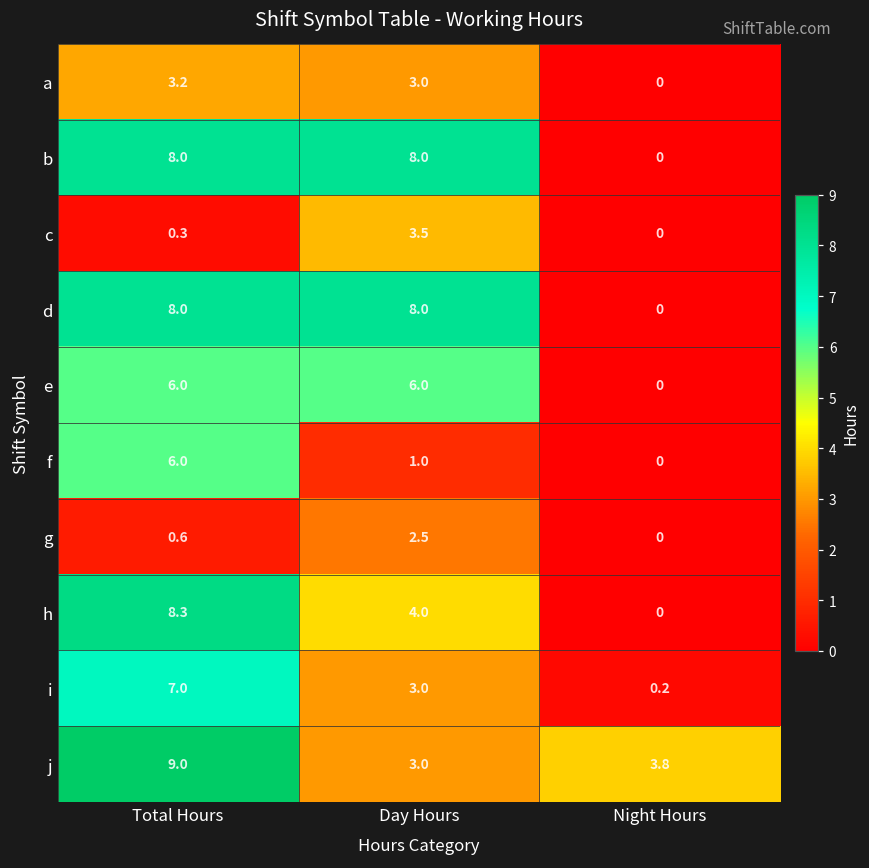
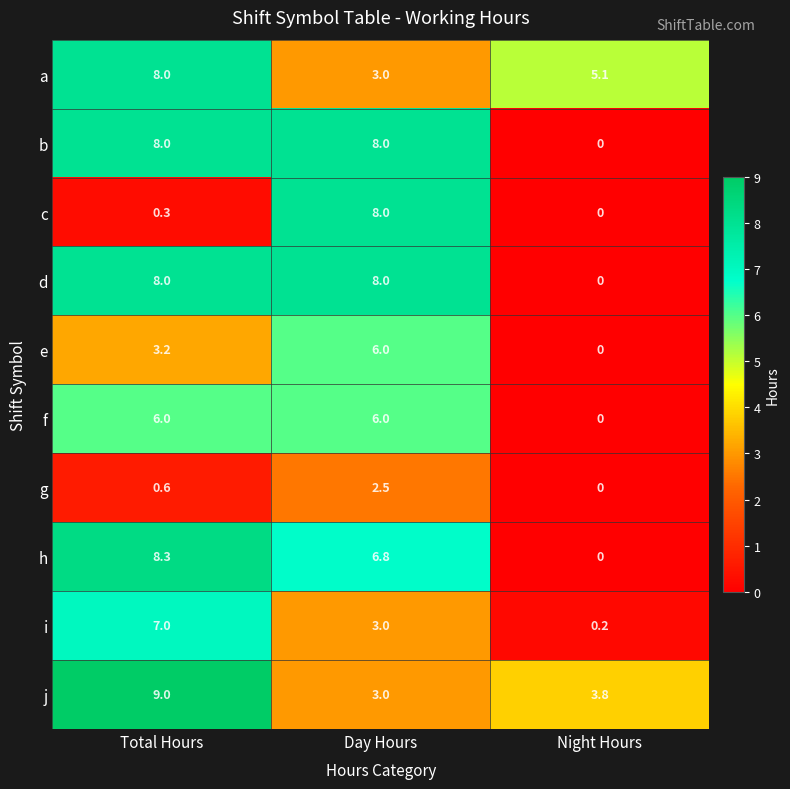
a, Total Hours: 3.2 -> 8.0
a, Night Hours: 0 -> 5.1
c, Day Hours: 3.5 -> 8.0
e, Total Hours: 6.0 -> 3.2
f, Day Hours: 1.0 -> 6.0
h, Day Hours: 4.0 -> 6.8
